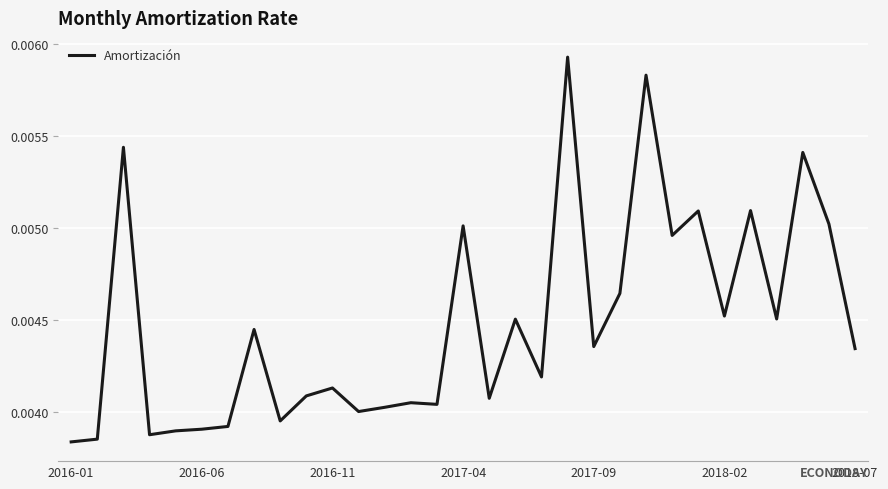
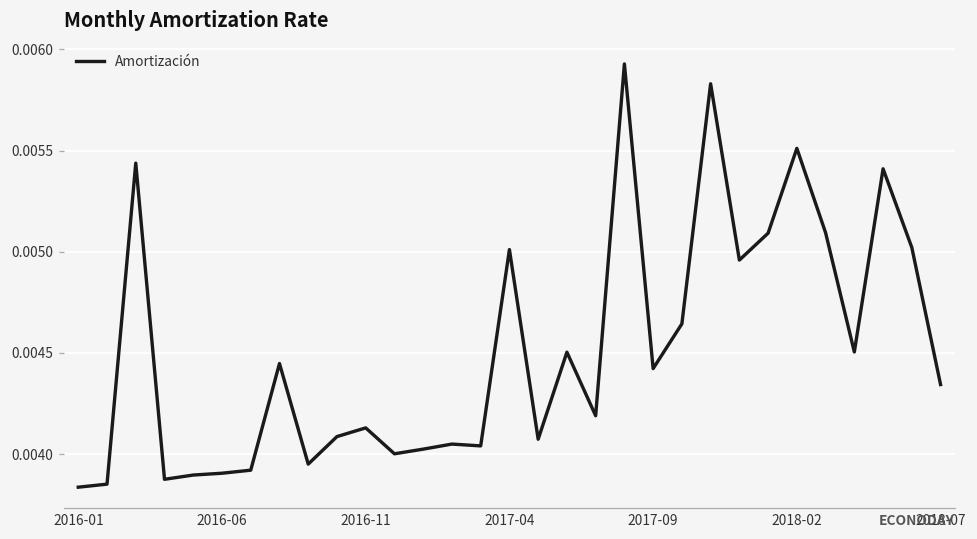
2017-09: 0.00436 -> 0.00442
2018-02: 0.00452 -> 0.00551
